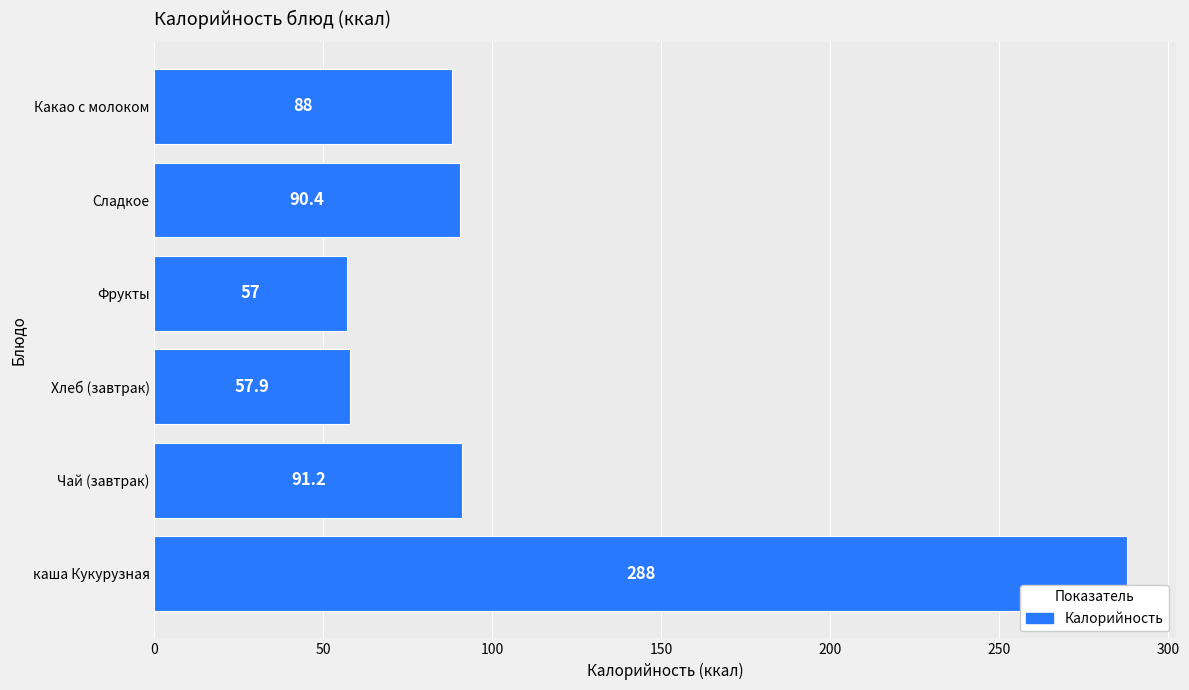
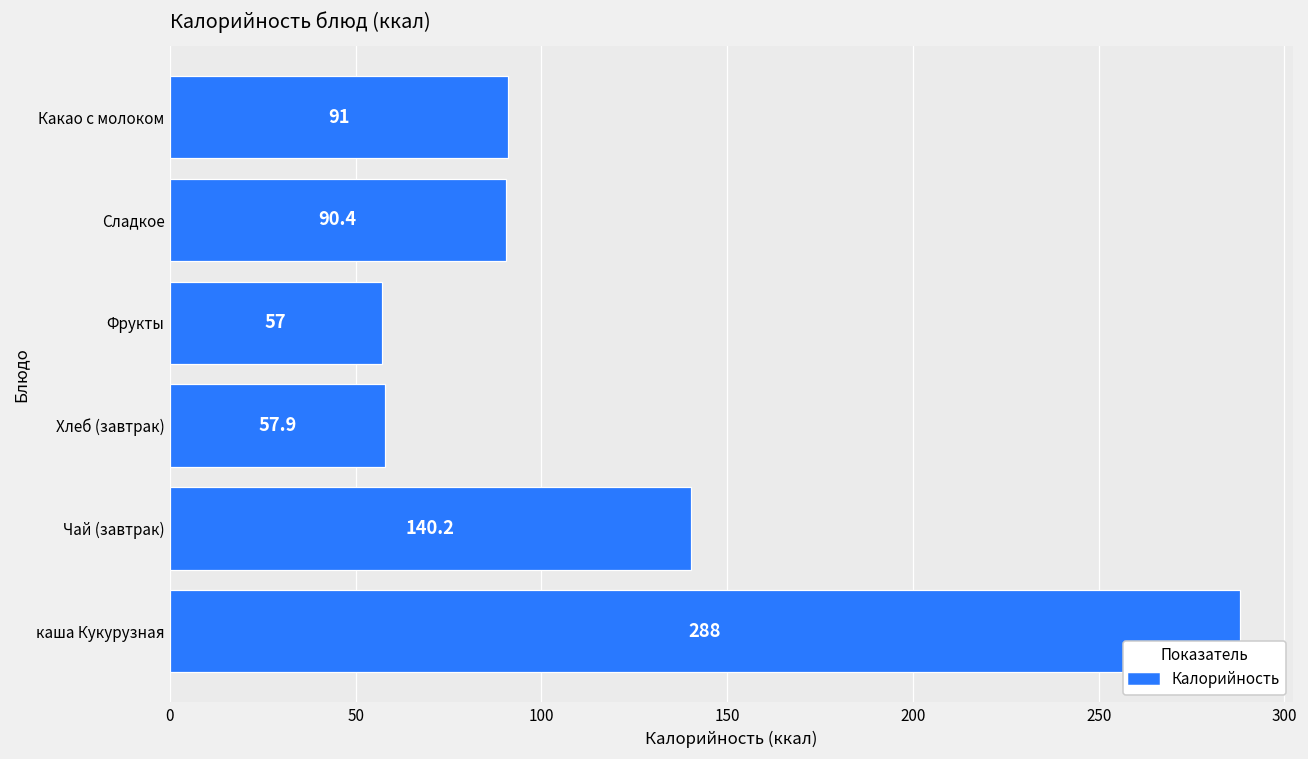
Какао с молоком: 88 -> 91
Чай (завтрак): 91.2 -> 140.2
